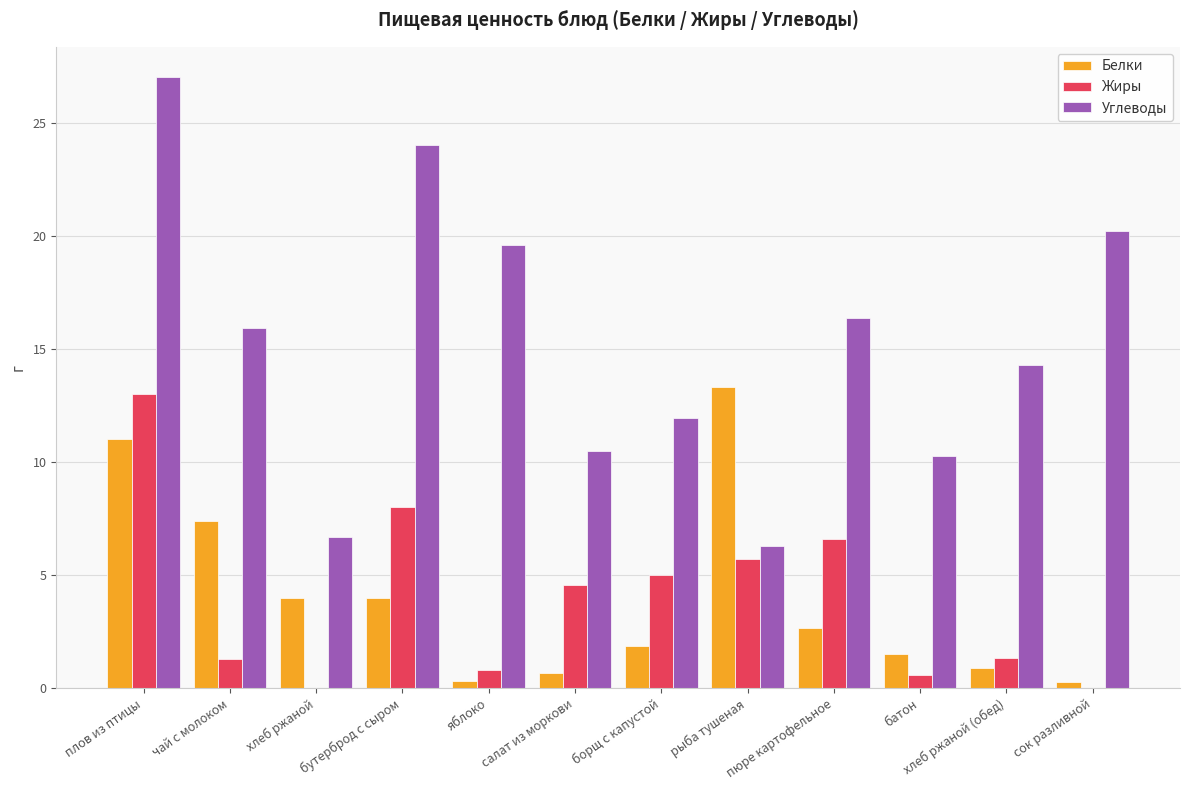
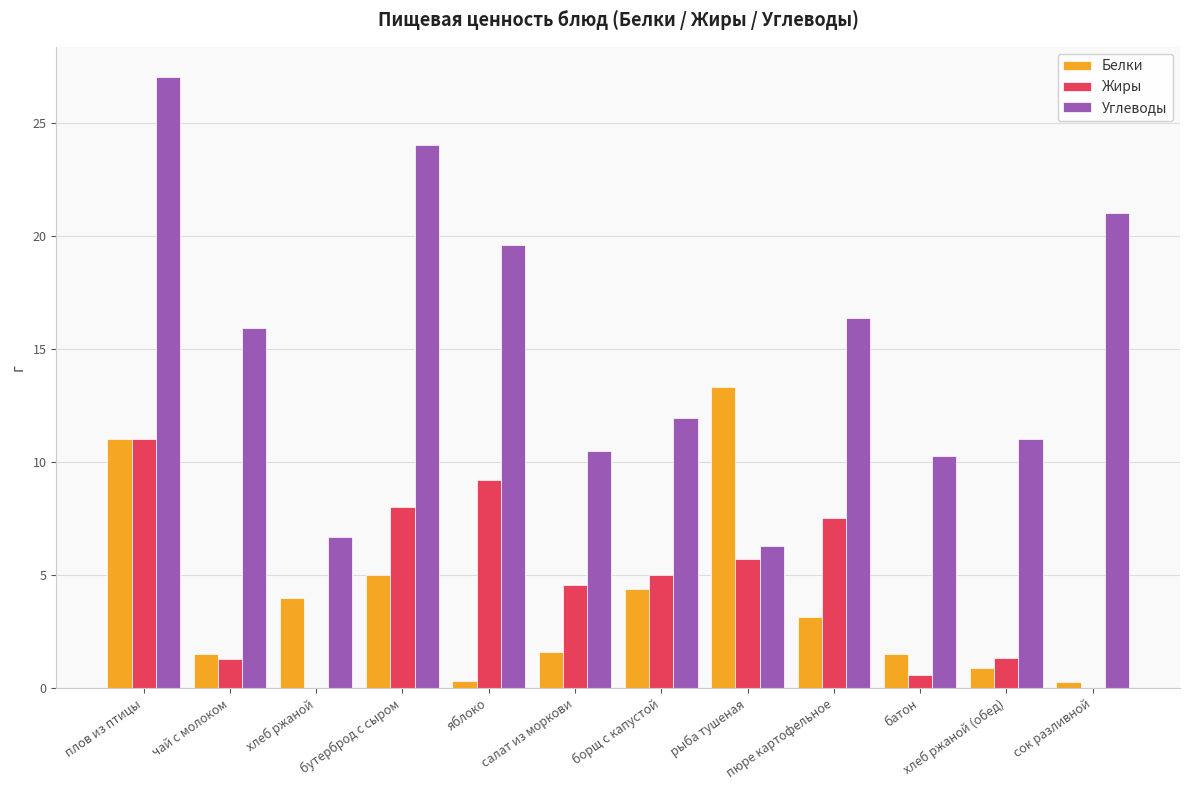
Жиры, плов из птицы: 13 -> 11
Белки, чай с молоком: 7.4 -> 1.5
Белки, бутерброд с сыром: 4 -> 5
Жиры, яблоко: 0.8 -> 9.2
Белки, салат из моркови: 0.7 -> 1.6
Белки, борщ с капустой: 1.9 -> 4.4
Белки, пюре картофельное: 2.7 -> 3.2
Жиры, пюре картофельное: 6.6 -> 7.5
Углеводы, хлеб ржаной (обед): 14.3 -> 11.0
Углеводы, сок разливной: 20.2 -> 21.0
